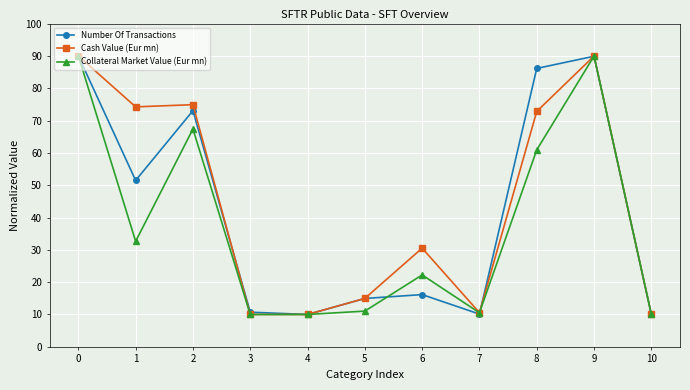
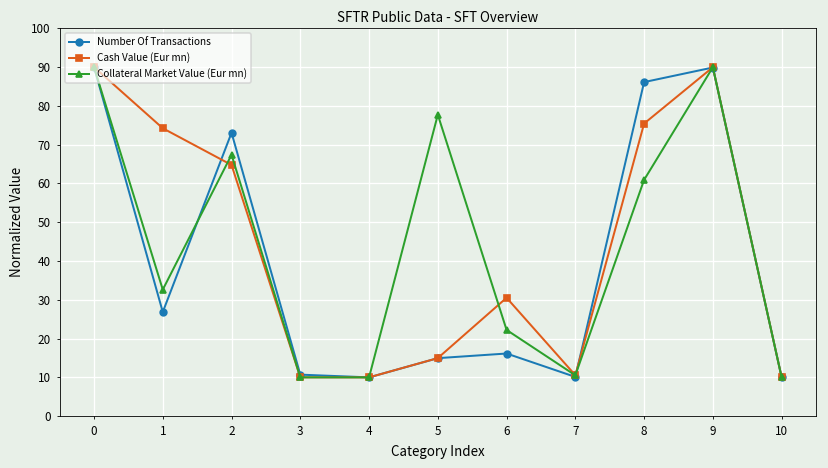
Number Of Transactions, 1: 51 -> 27
Cash Value (Eur mn), 2: 75 -> 65
Collateral Market Value (Eur mn), 5: 11 -> 78
Cash Value (Eur mn), 8: 73 -> 75
